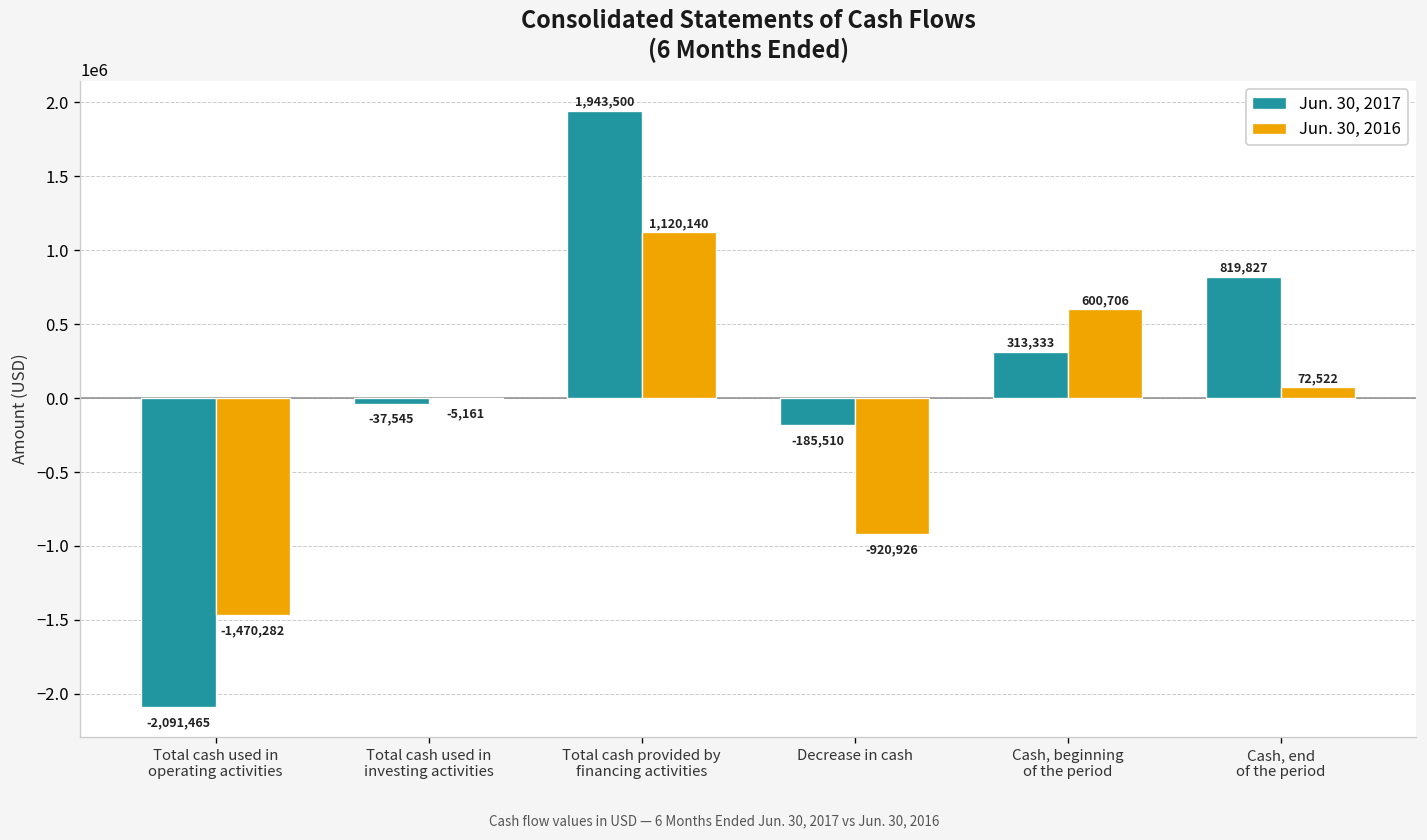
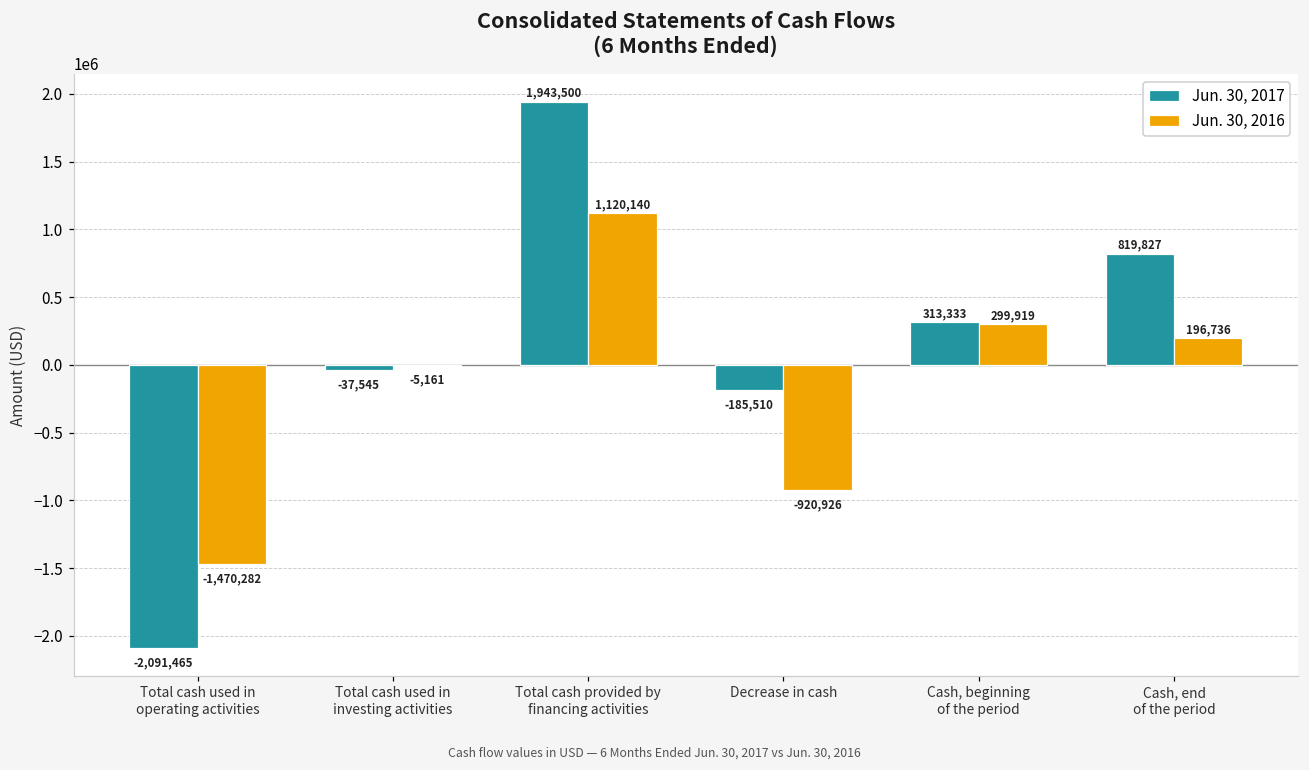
Jun. 30, 2016, Cash, beginning of the period: 600,706 -> 299,919
Jun. 30, 2016, Cash, end of the period: 72,522 -> 196,736
